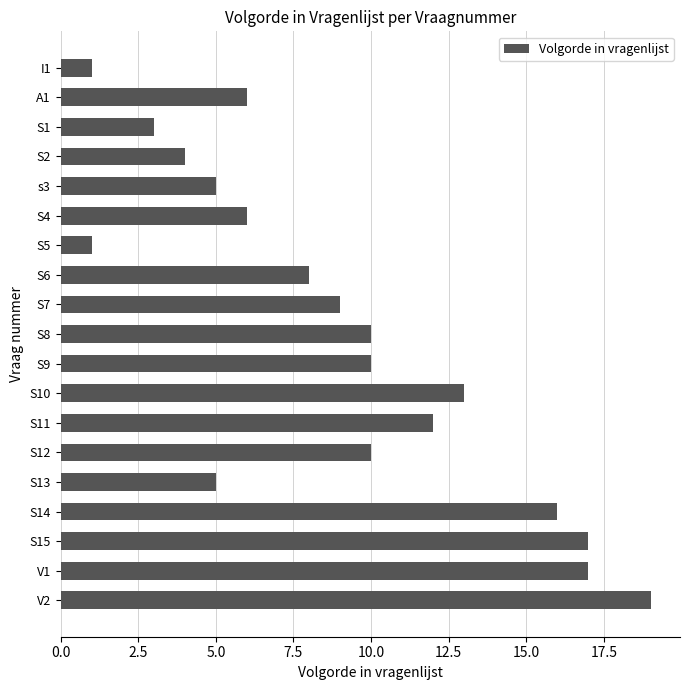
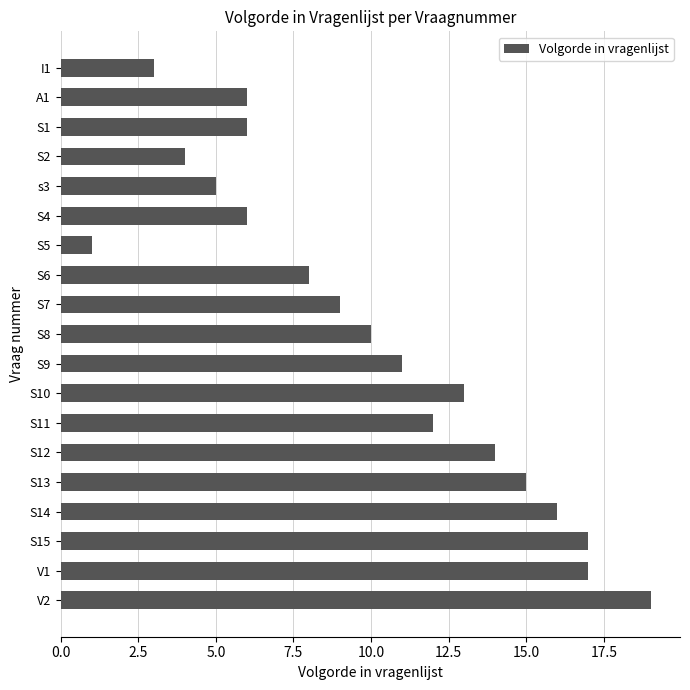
I1: 1 -> 3
S1: 3 -> 6
S9: 10 -> 11
S12: 10 -> 14
S13: 5 -> 15
